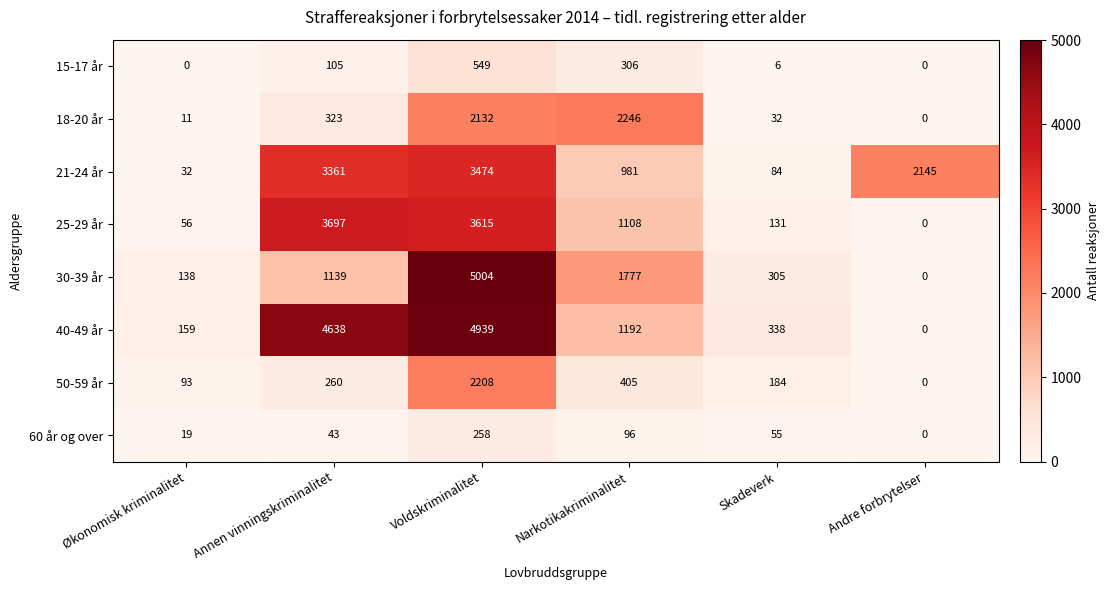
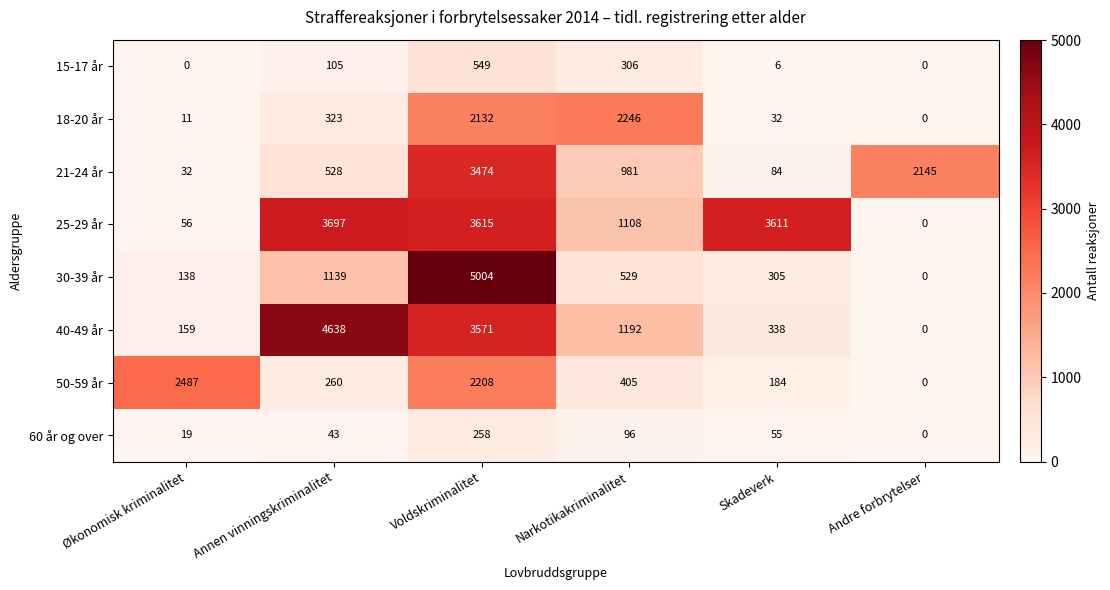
21-24 år, Annen vinningskriminalitet: 3361 -> 528
25-29 år, Skadeverk: 131 -> 3611
30-39 år, Narkotikakriminalitet: 1777 -> 529
40-49 år, Voldskriminalitet: 4939 -> 3571
50-59 år, Økonomisk kriminalitet: 93 -> 2487
